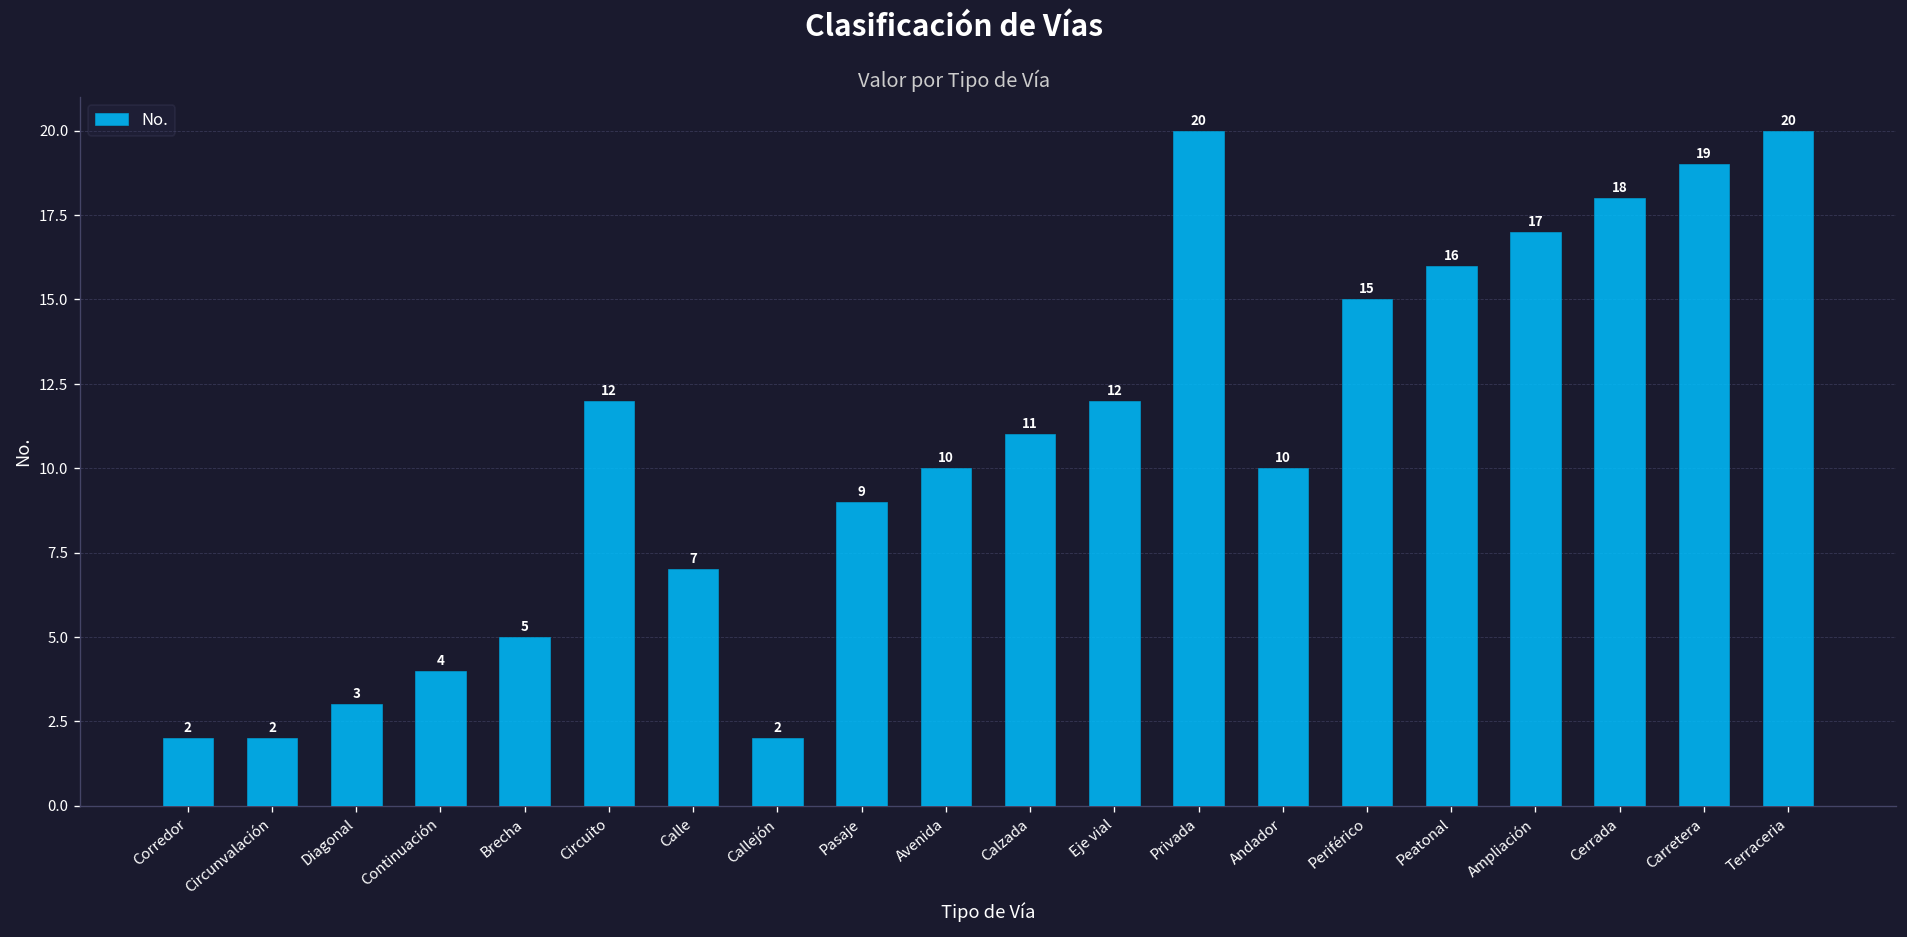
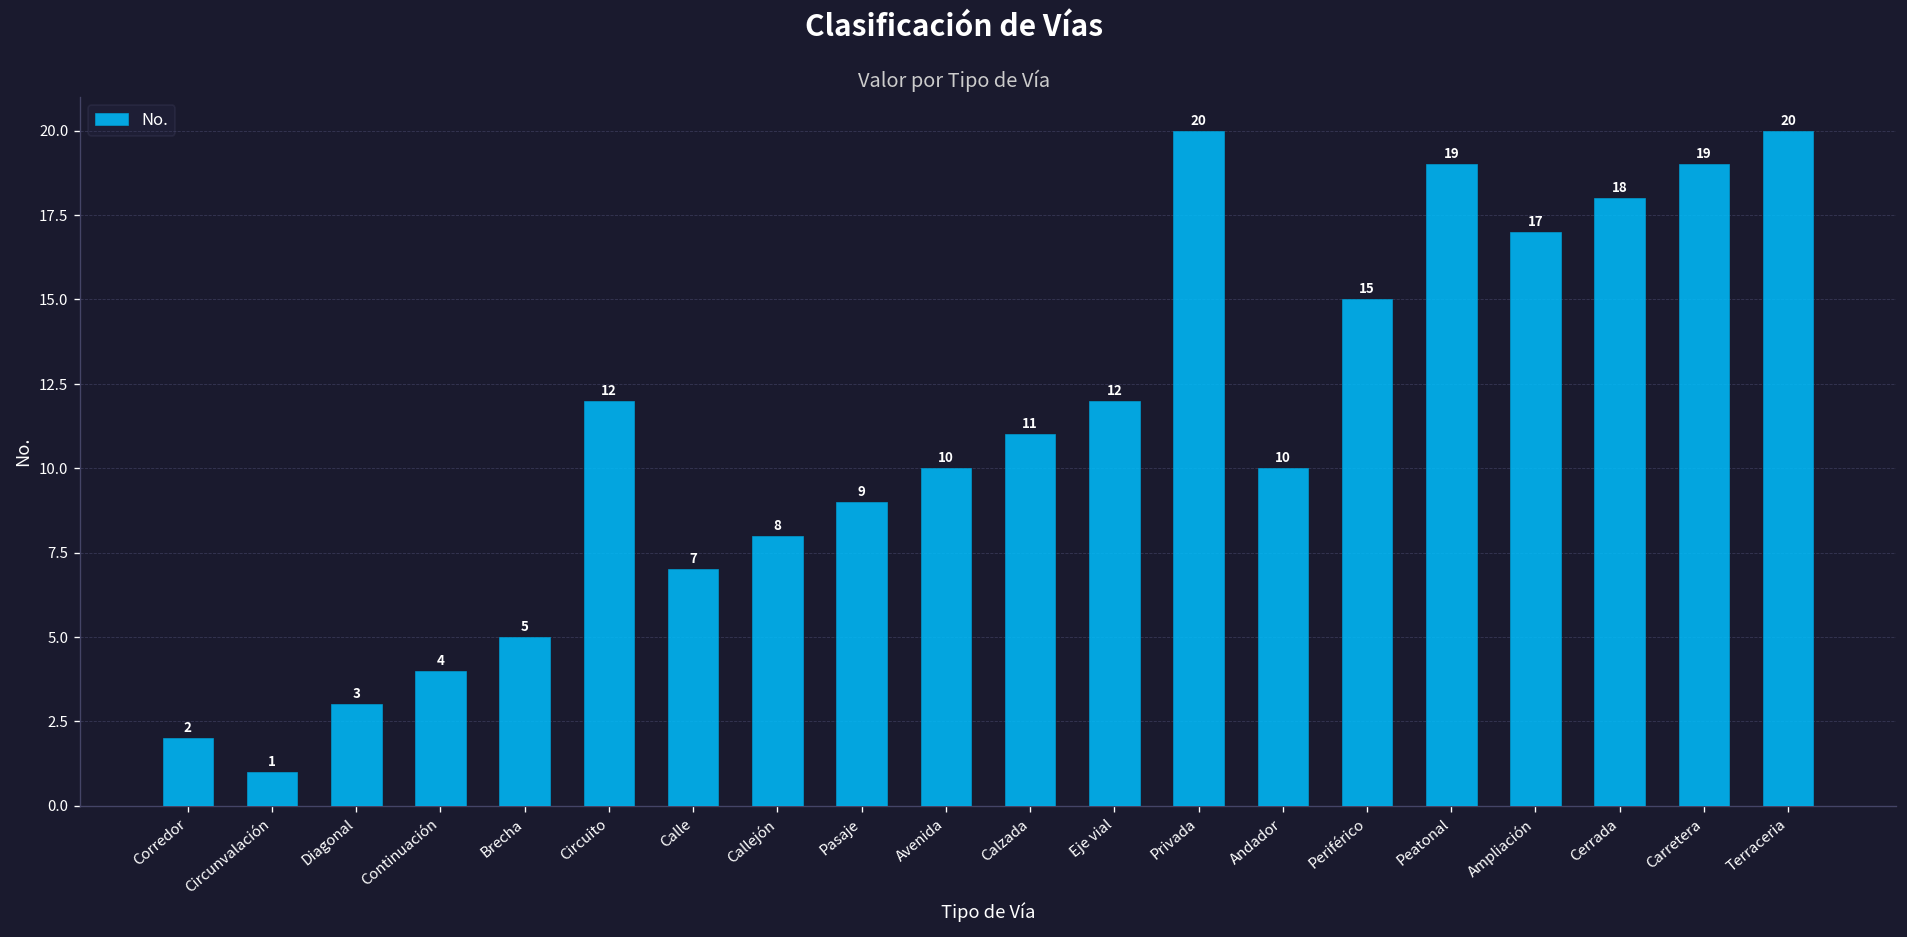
Circunvalación: 2 -> 1
Callejón: 2 -> 8
Peatonal: 16 -> 19
